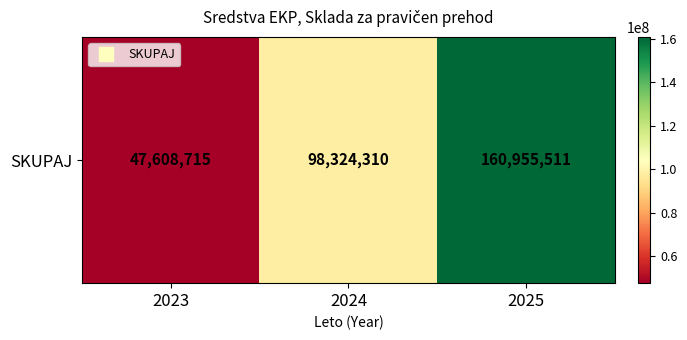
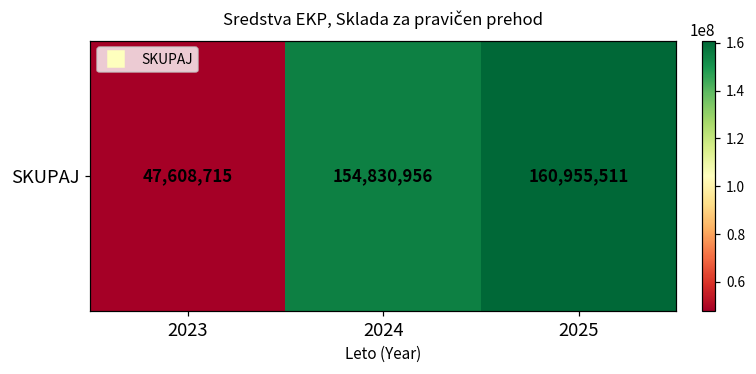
SKUPAJ, 2024: 98,324,310 -> 154,830,956
